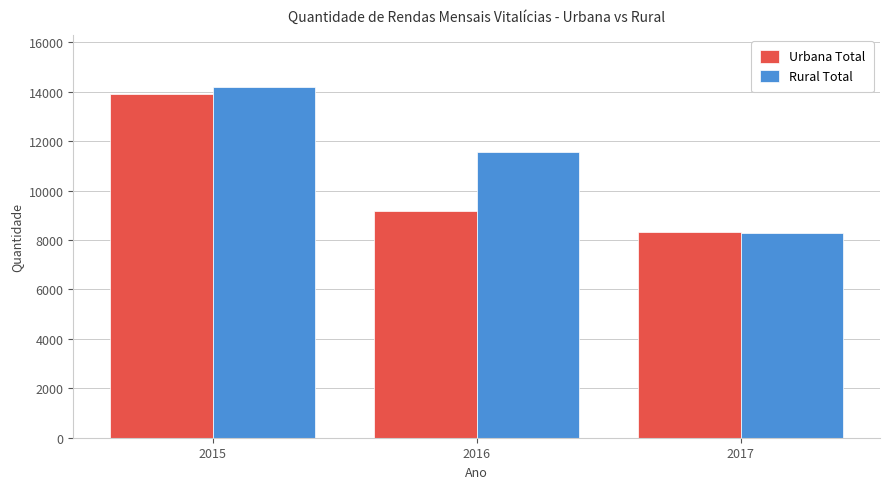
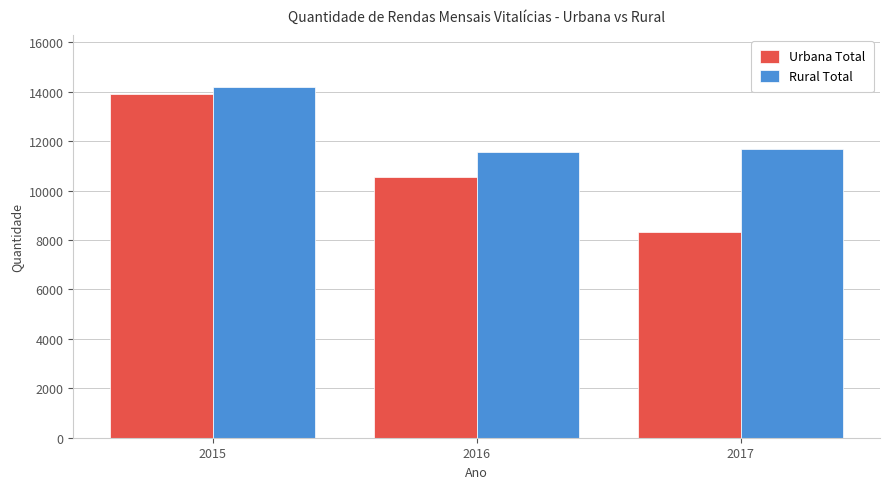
Urbana Total, 2016: 9200 -> 10600
Rural Total, 2017: 8300 -> 11700
